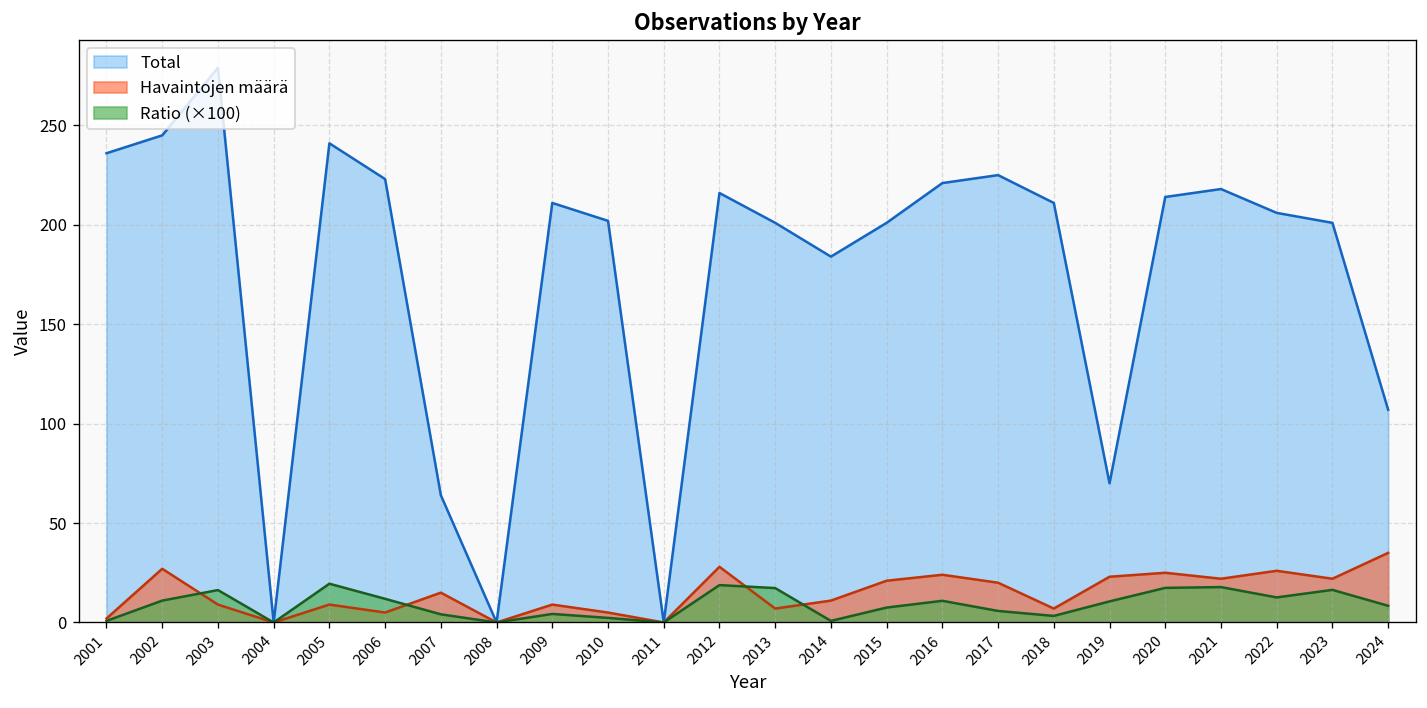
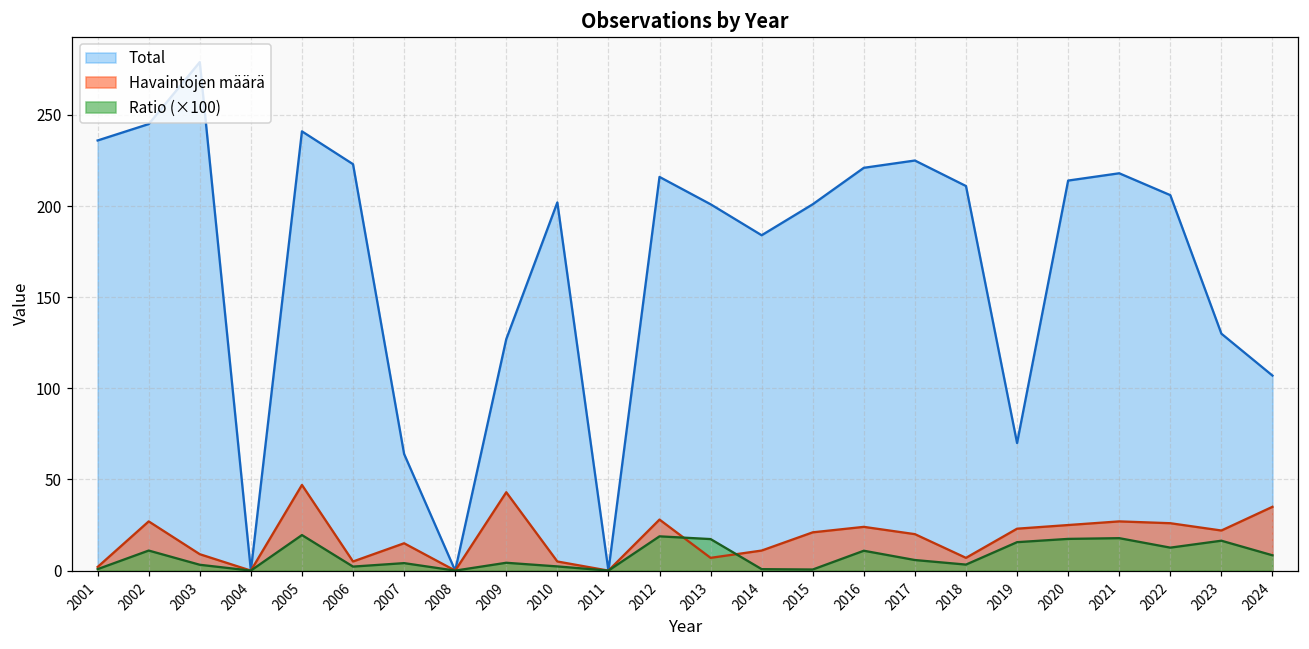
Ratio (×100), 2003: 16 -> 3
Havaintojen määrä, 2005: 9 -> 47
Ratio (×100), 2006: 12 -> 2
Total, 2009: 211 -> 127
Havaintojen määrä, 2009: 9 -> 43
Ratio (×100), 2015: 8 -> 1
Ratio (×100), 2019: 11 -> 16
Havaintojen määrä, 2021: 22 -> 27
Total, 2023: 201 -> 130
